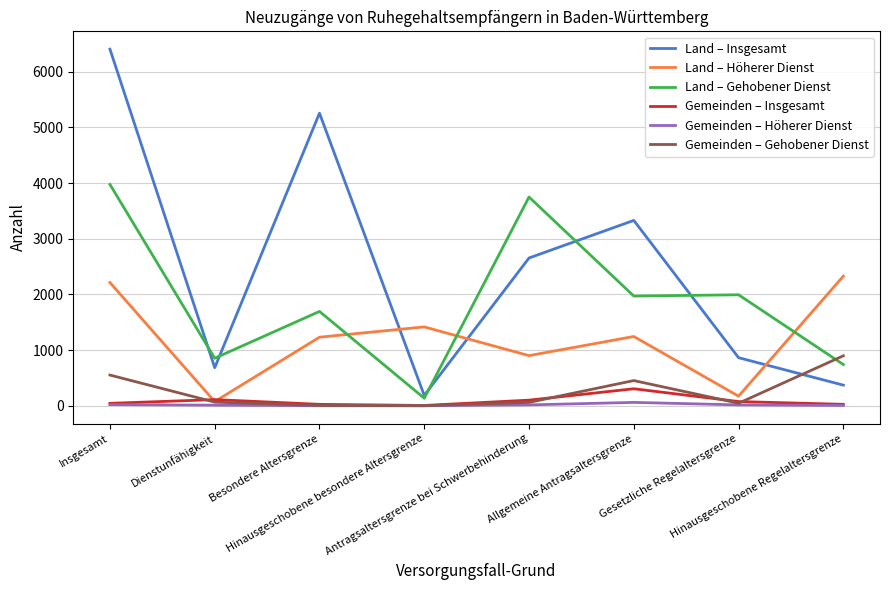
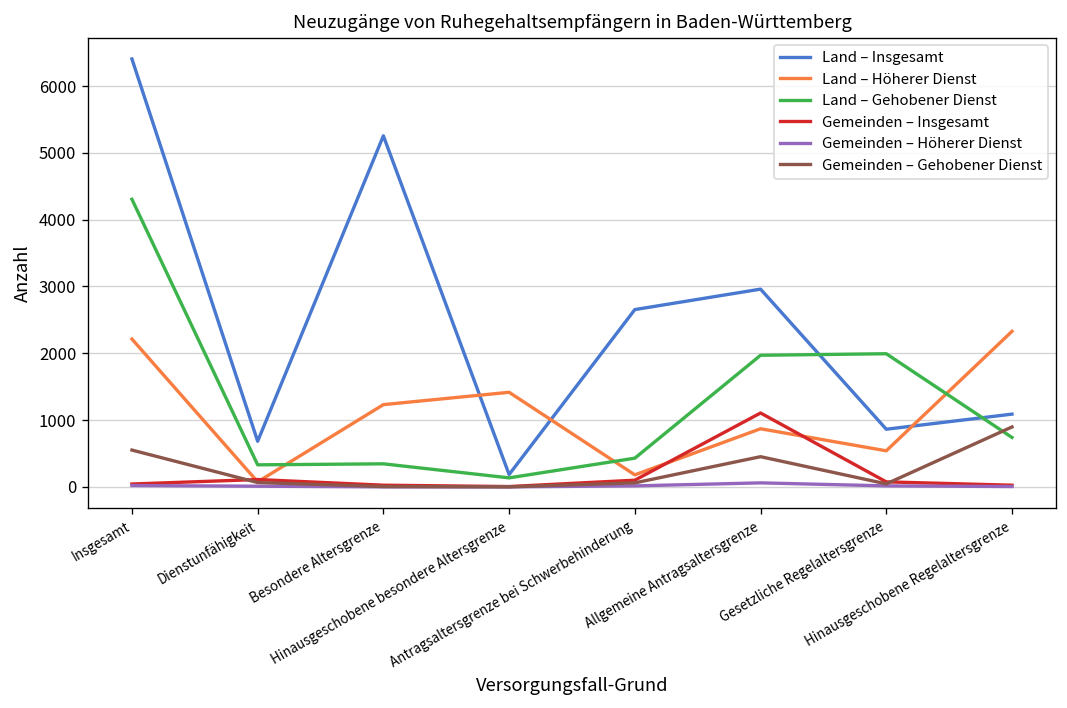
Land – Gehobener Dienst, Insgesamt: 4000 -> 4300
Land – Gehobener Dienst, Dienstunfähigkeit: 900 -> 300
Land – Gehobener Dienst, Besondere Altersgrenze: 1700 -> 300
Land – Höherer Dienst, Antragsaltersgrenze bei Schwerbehinderung: 900 -> 200
Land – Gehobener Dienst, Antragsaltersgrenze bei Schwerbehinderung: 3700 -> 400
Land – Insgesamt, Allgemeine Antragsaltersgrenze: 3300 -> 3000
Land – Höherer Dienst, Allgemeine Antragsaltersgrenze: 1200 -> 900
Gemeinden – Insgesamt, Allgemeine Antragsaltersgrenze: 300 -> 1100
Land – Höherer Dienst, Gesetzliche Regelaltersgrenze: 200 -> 500
Land – Insgesamt, Hinausgeschobene Regelaltersgrenze: 400 -> 1100
